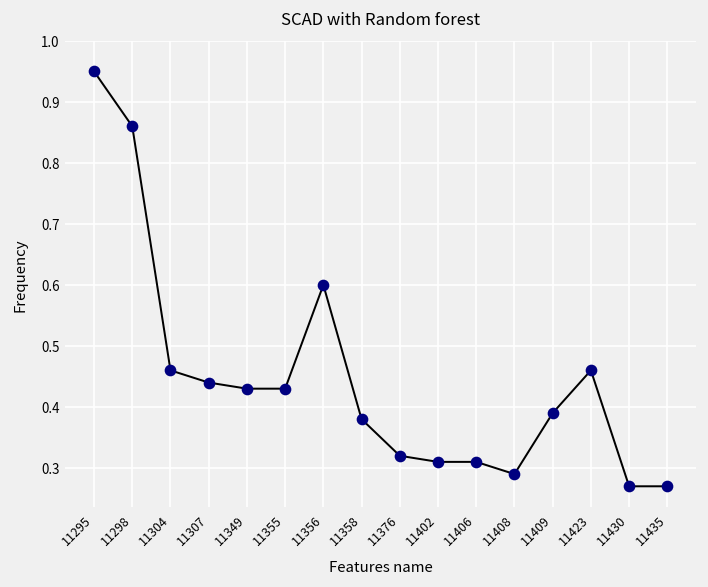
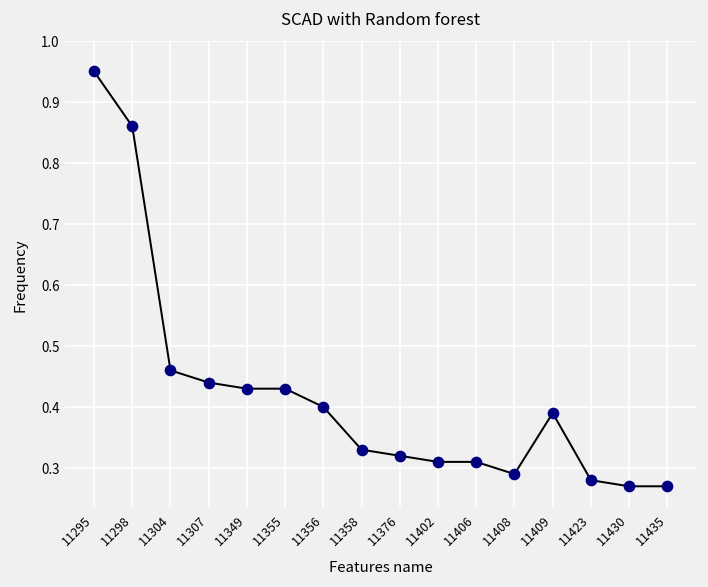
11356: 0.6 -> 0.4
11358: 0.38 -> 0.33
11423: 0.46 -> 0.28
